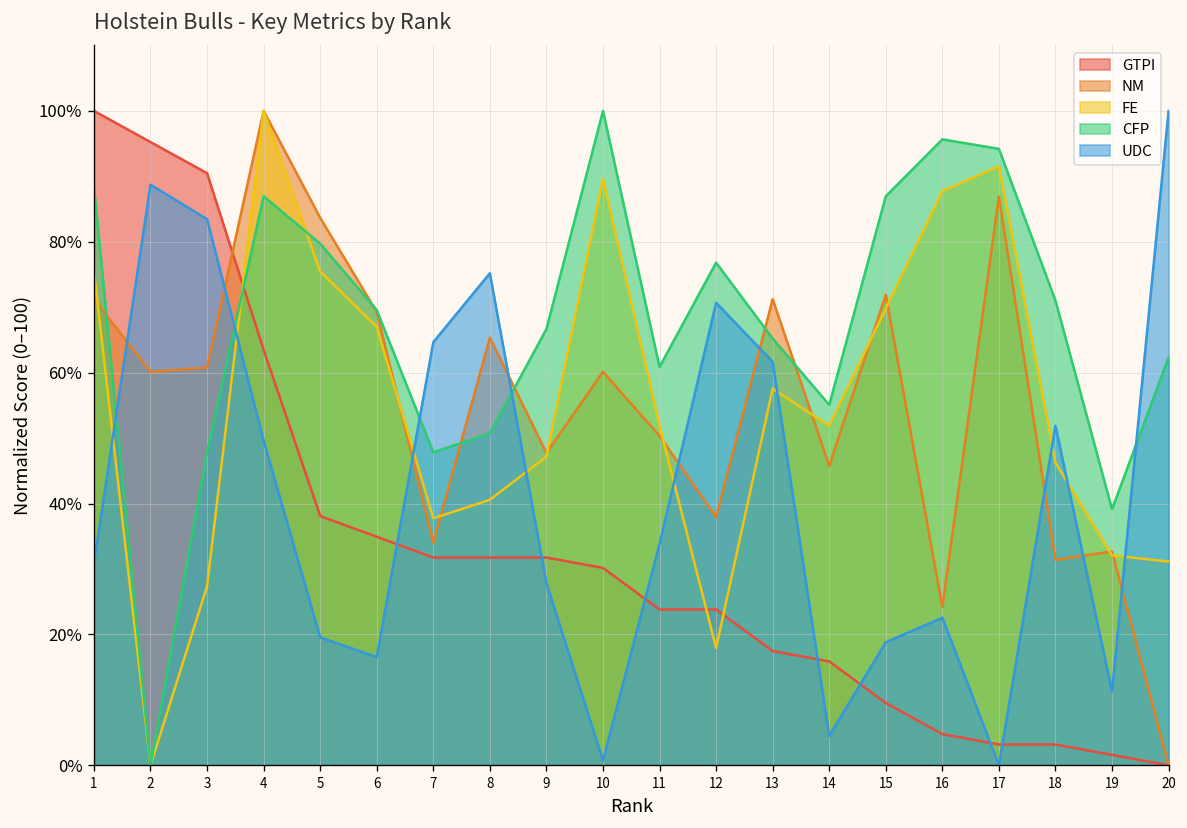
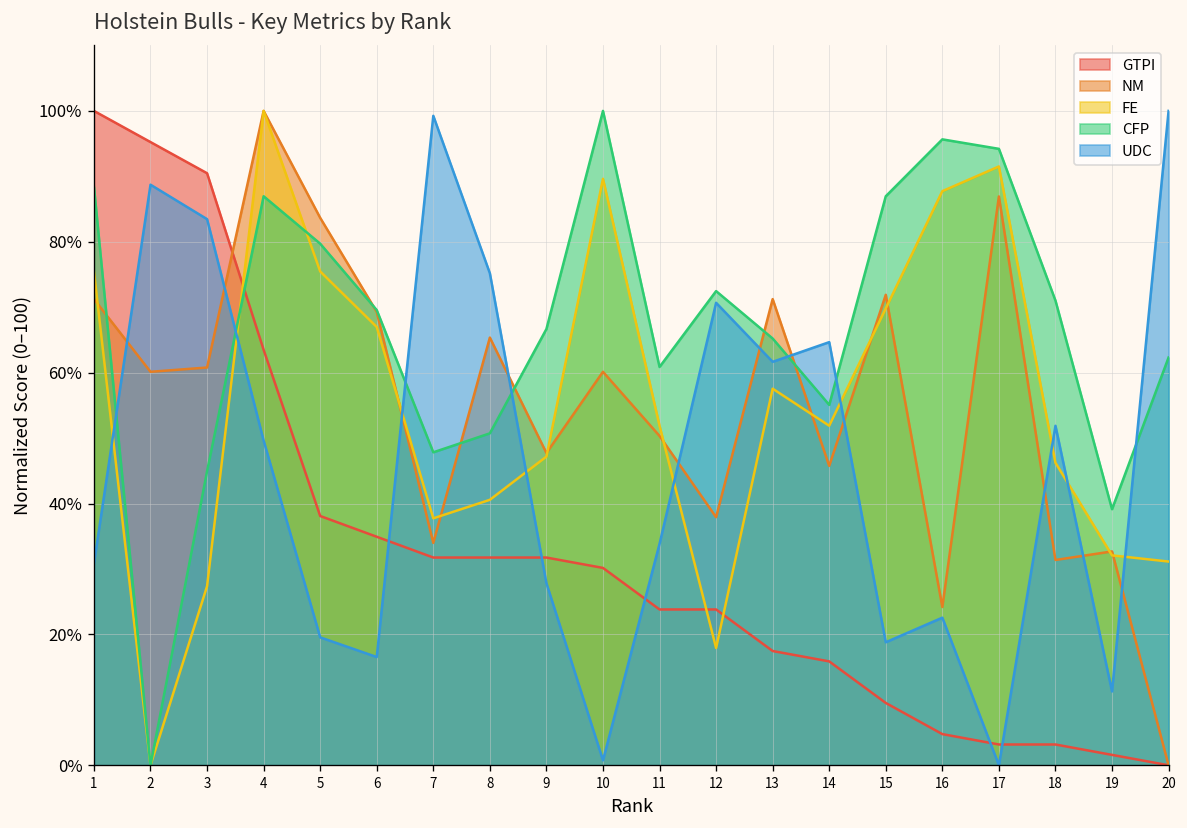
CFP, 3: 48% -> 45%
UDC, 7: 65% -> 99%
CFP, 12: 77% -> 72%
UDC, 14: 5% -> 65%
